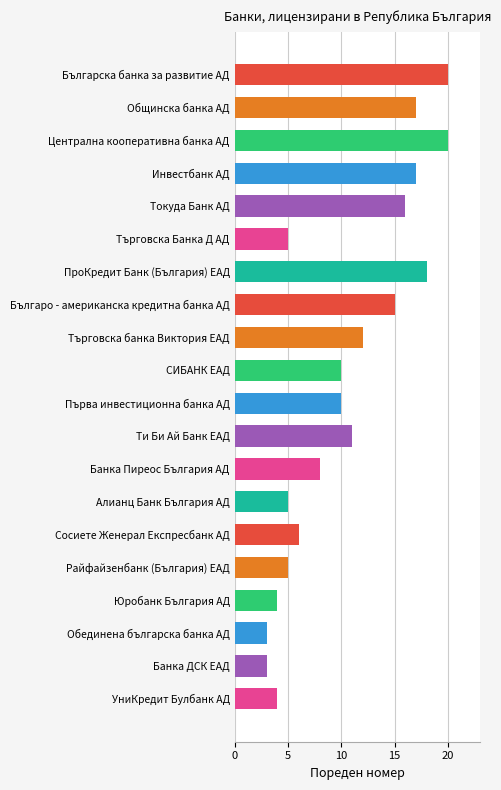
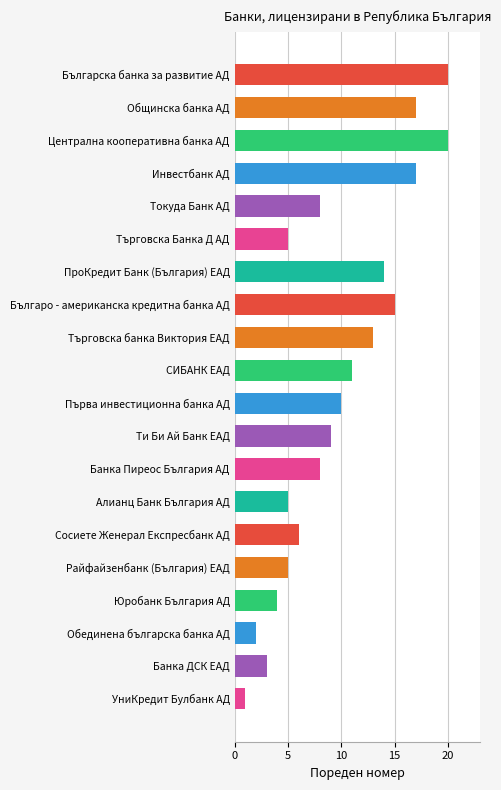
Токуда Банк АД: 16 -> 8
ПроКредит Банк (България) EАД: 18 -> 14
Търговска банка Виктория ЕАД: 12 -> 13
СИБАНК EАД: 10 -> 11
Ти Би Ай Банк EАД: 11 -> 9
Обединена българска банка АД: 3 -> 2
УниКредит Булбанк АД: 4 -> 1
